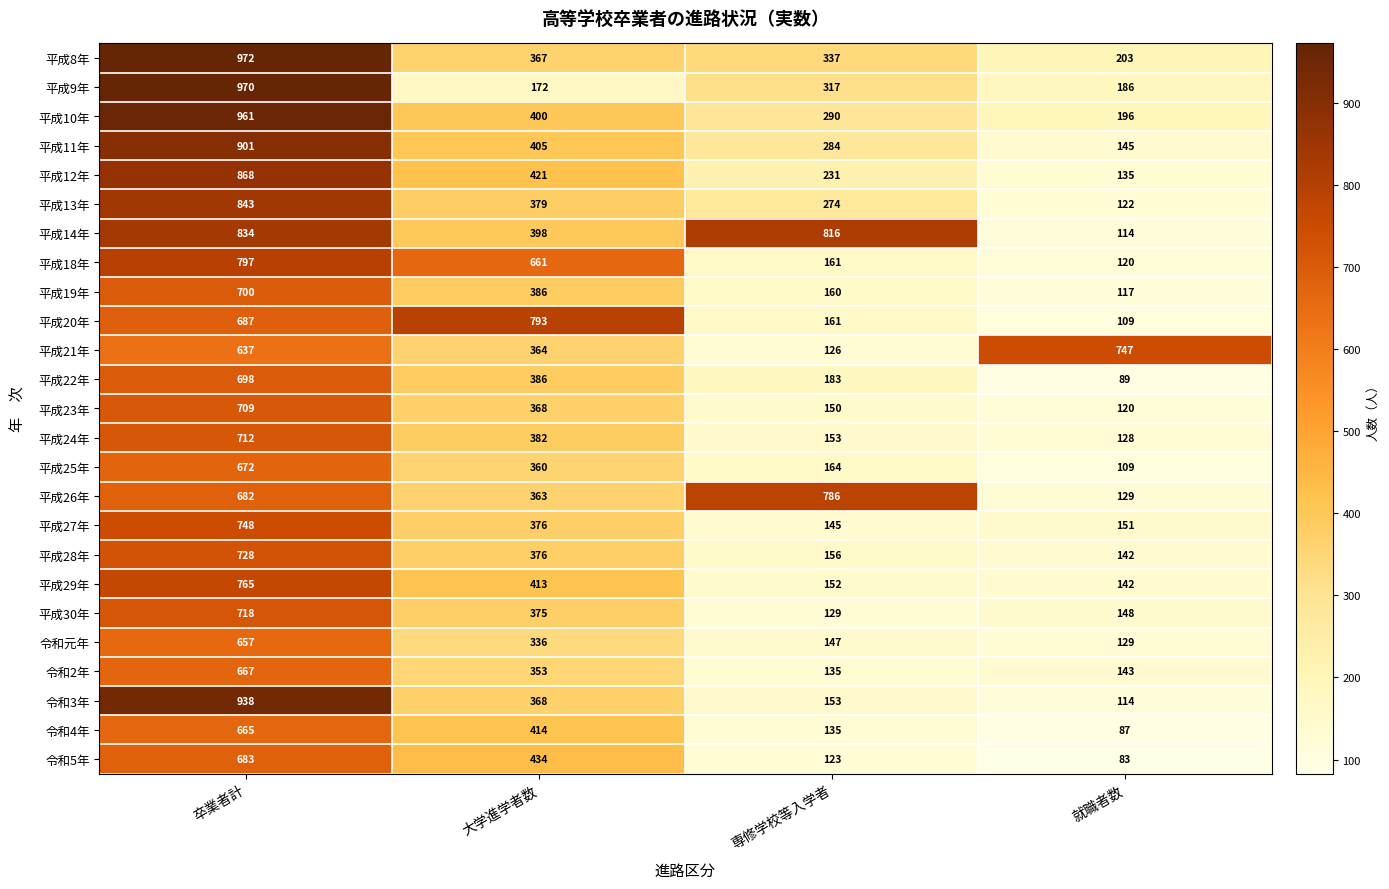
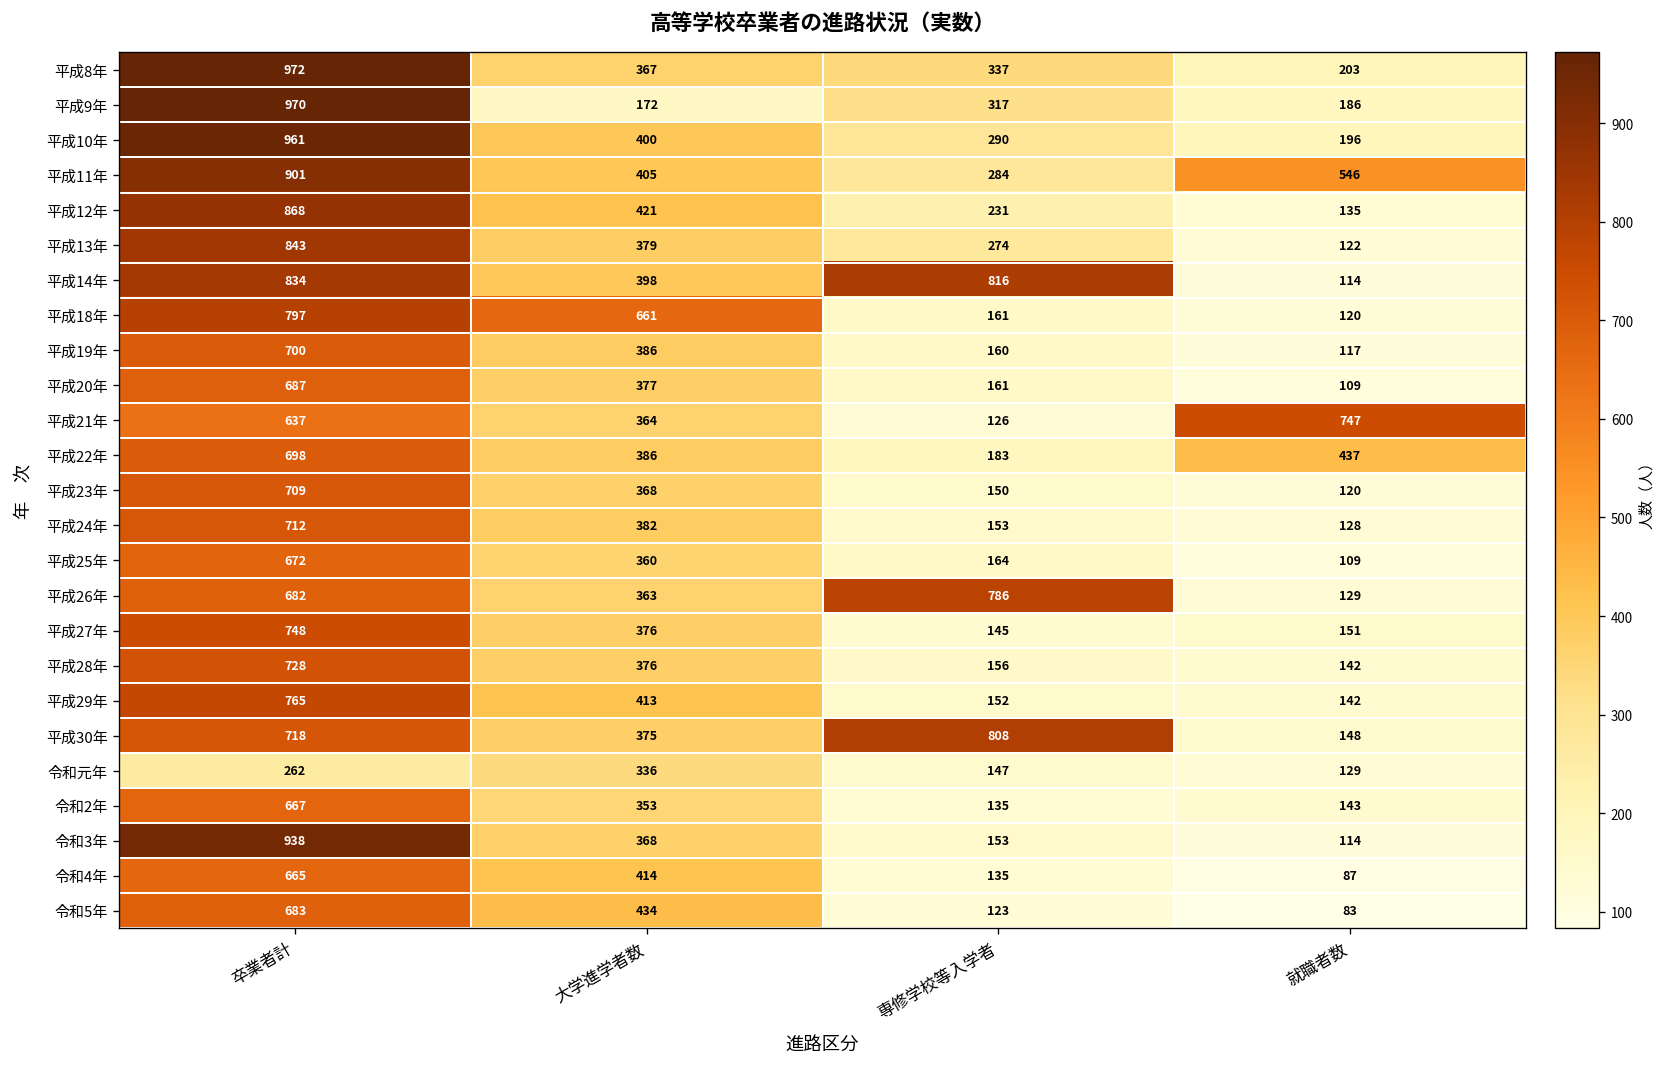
平成11年, 就職者数: 145 -> 546
平成20年, 大学進学者数: 793 -> 377
平成22年, 就職者数: 89 -> 437
平成30年, 専修学校等入学者: 129 -> 808
令和元年, 卒業者計: 657 -> 262
